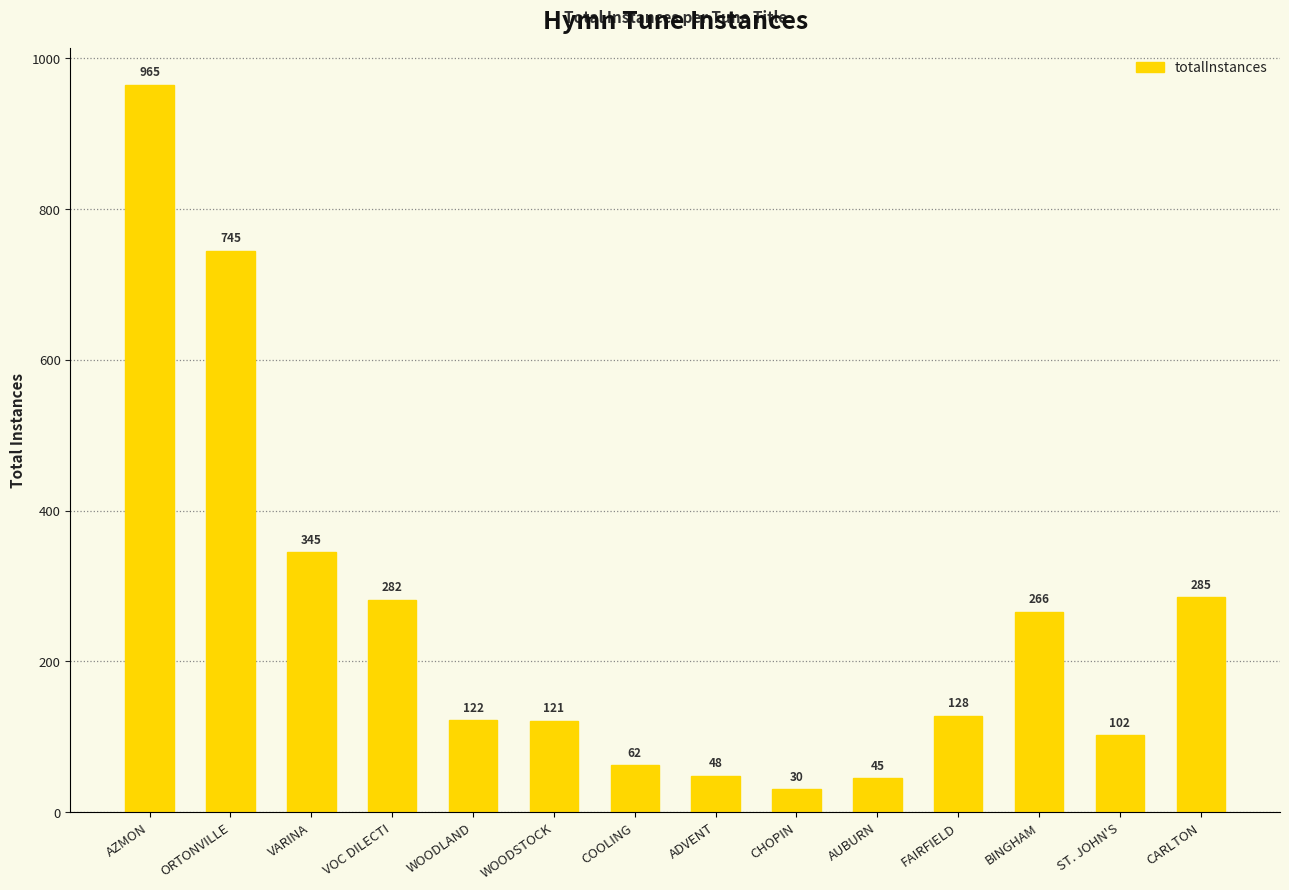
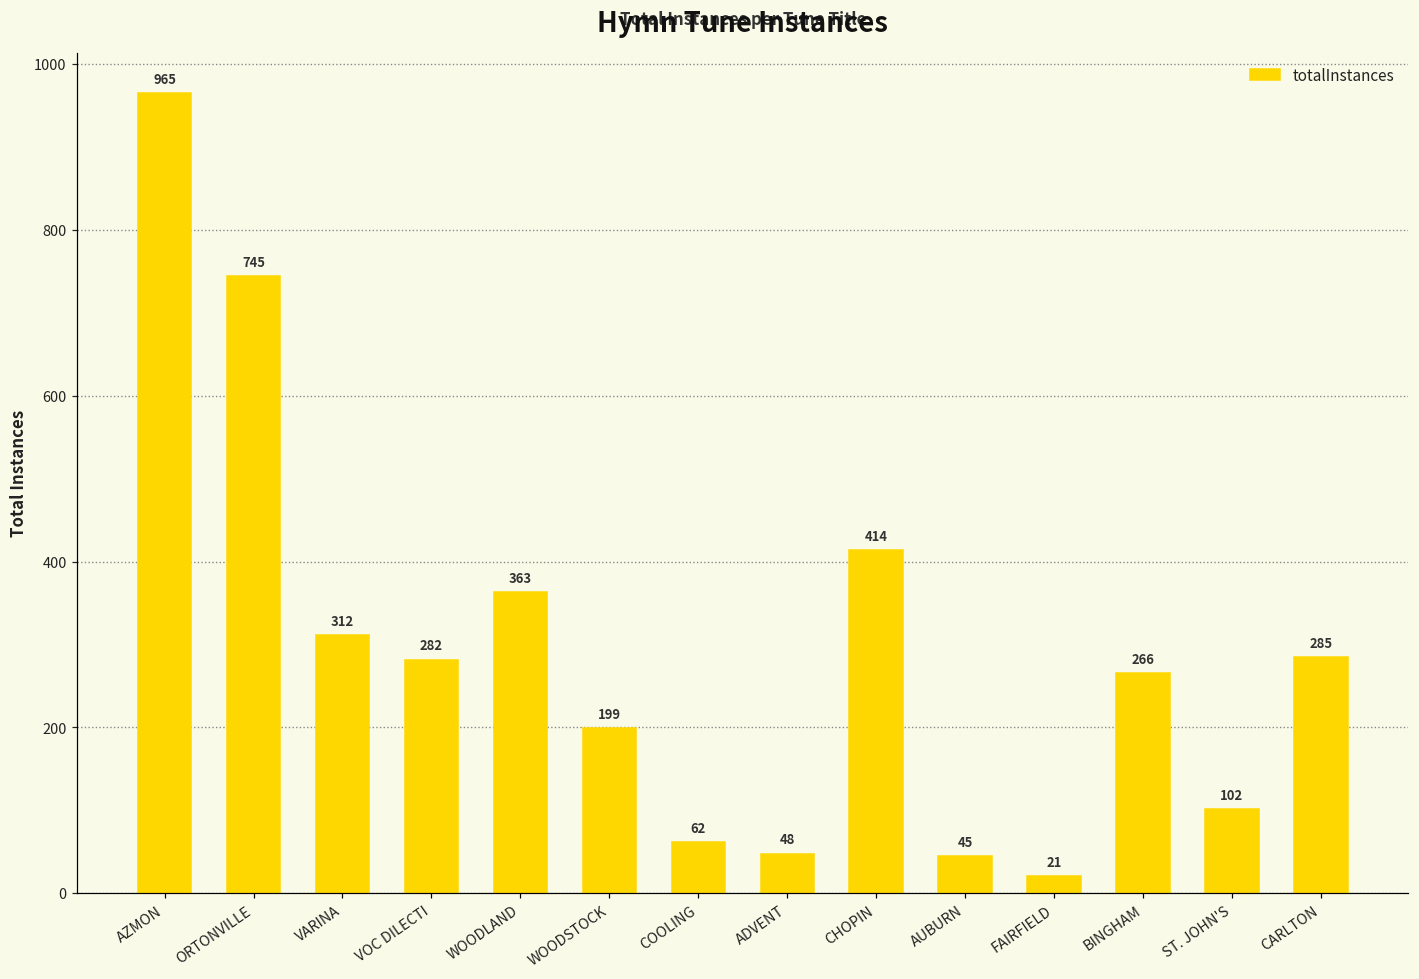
VARINA: 345 -> 312
WOODLAND: 122 -> 363
WOODSTOCK: 121 -> 199
CHOPIN: 30 -> 414
FAIRFIELD: 128 -> 21
